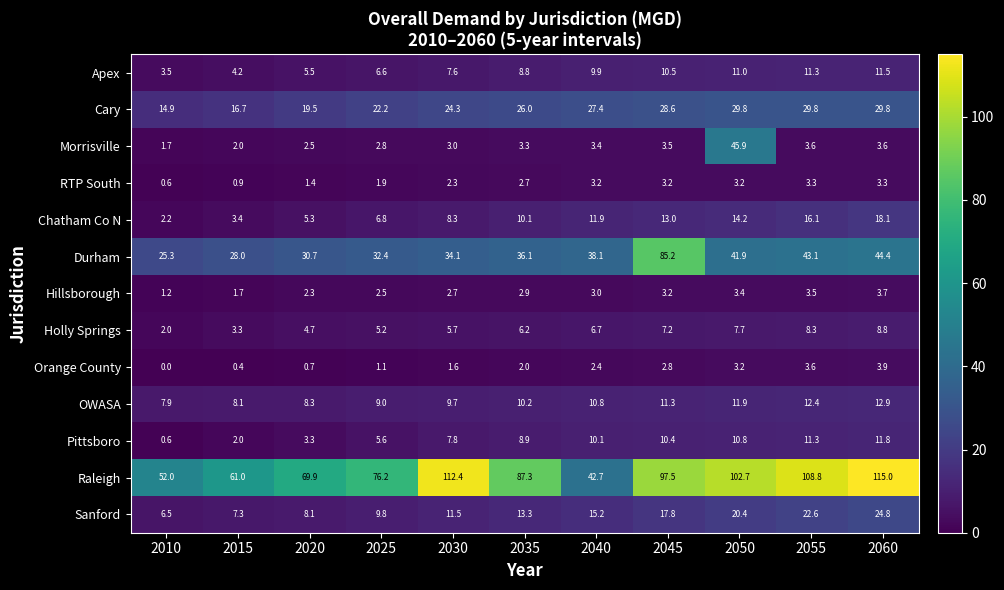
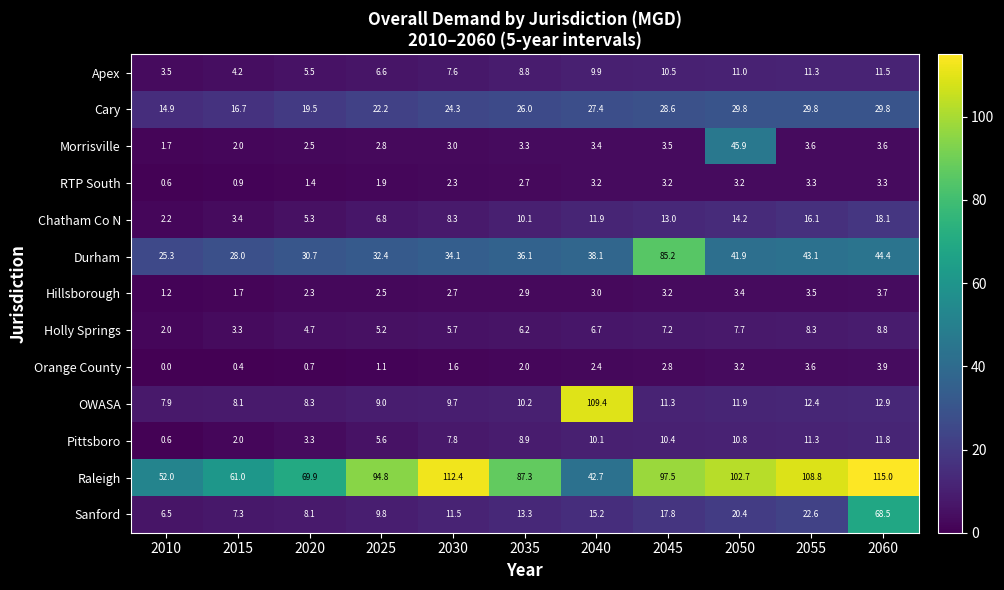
OWASA, 2040: 10.8 -> 109.4
Raleigh, 2025: 76.2 -> 94.8
Sanford, 2060: 24.8 -> 68.5
